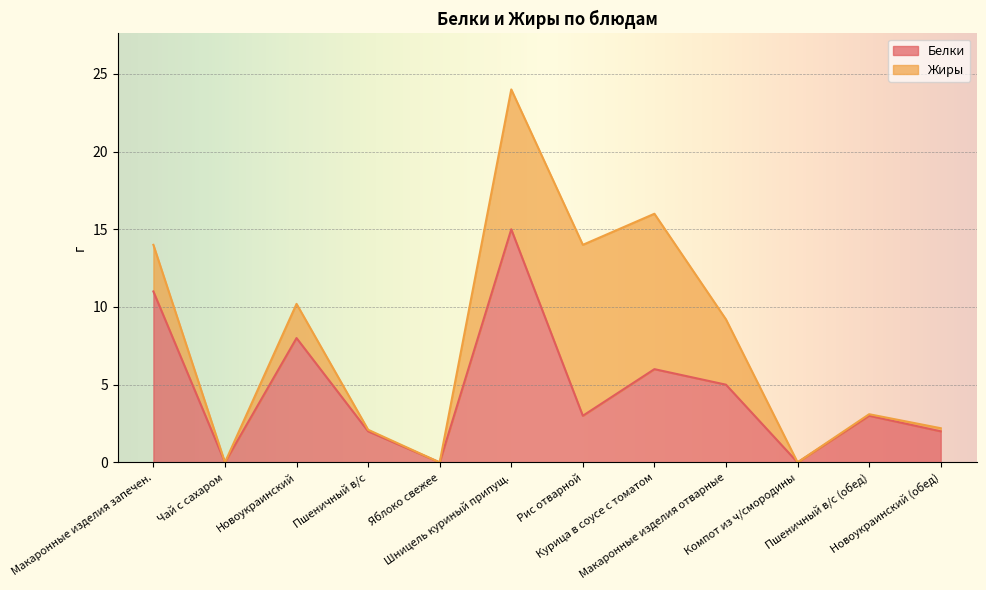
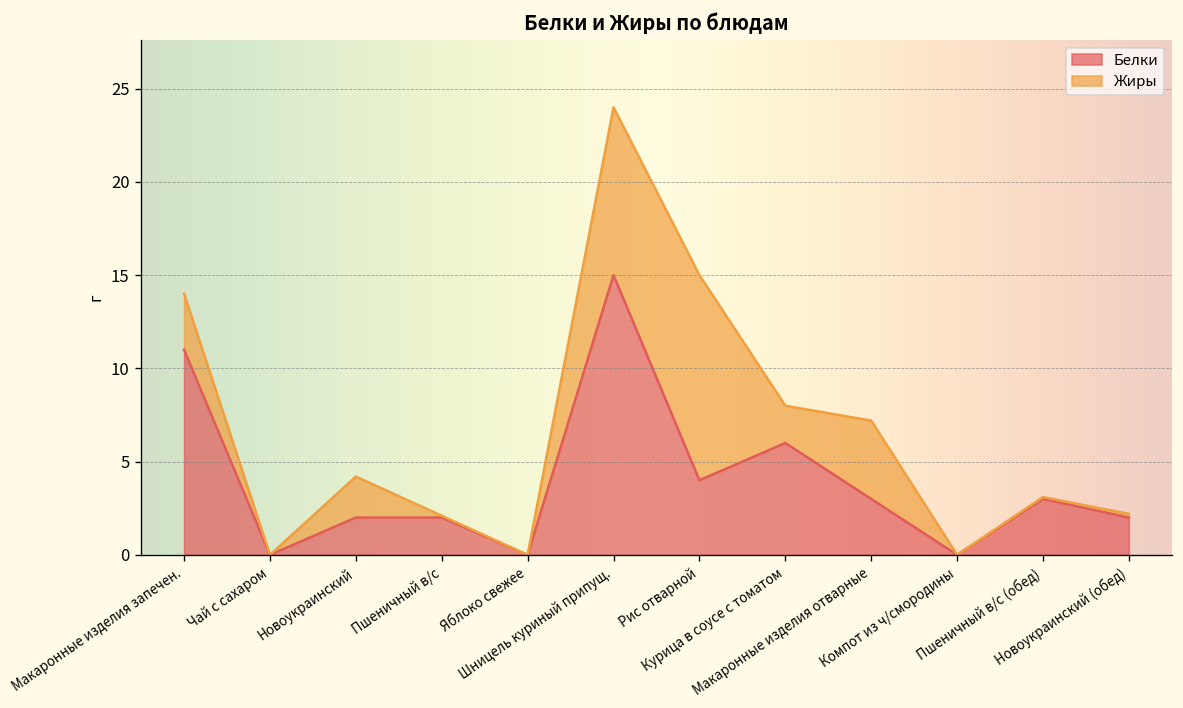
Белки, Новоукраинский: 8 -> 2
Белки, Рис отварной: 3 -> 4
Жиры, Курица в соусе с томатом: 10 -> 2
Белки, Макаронные изделия отварные: 5 -> 3
